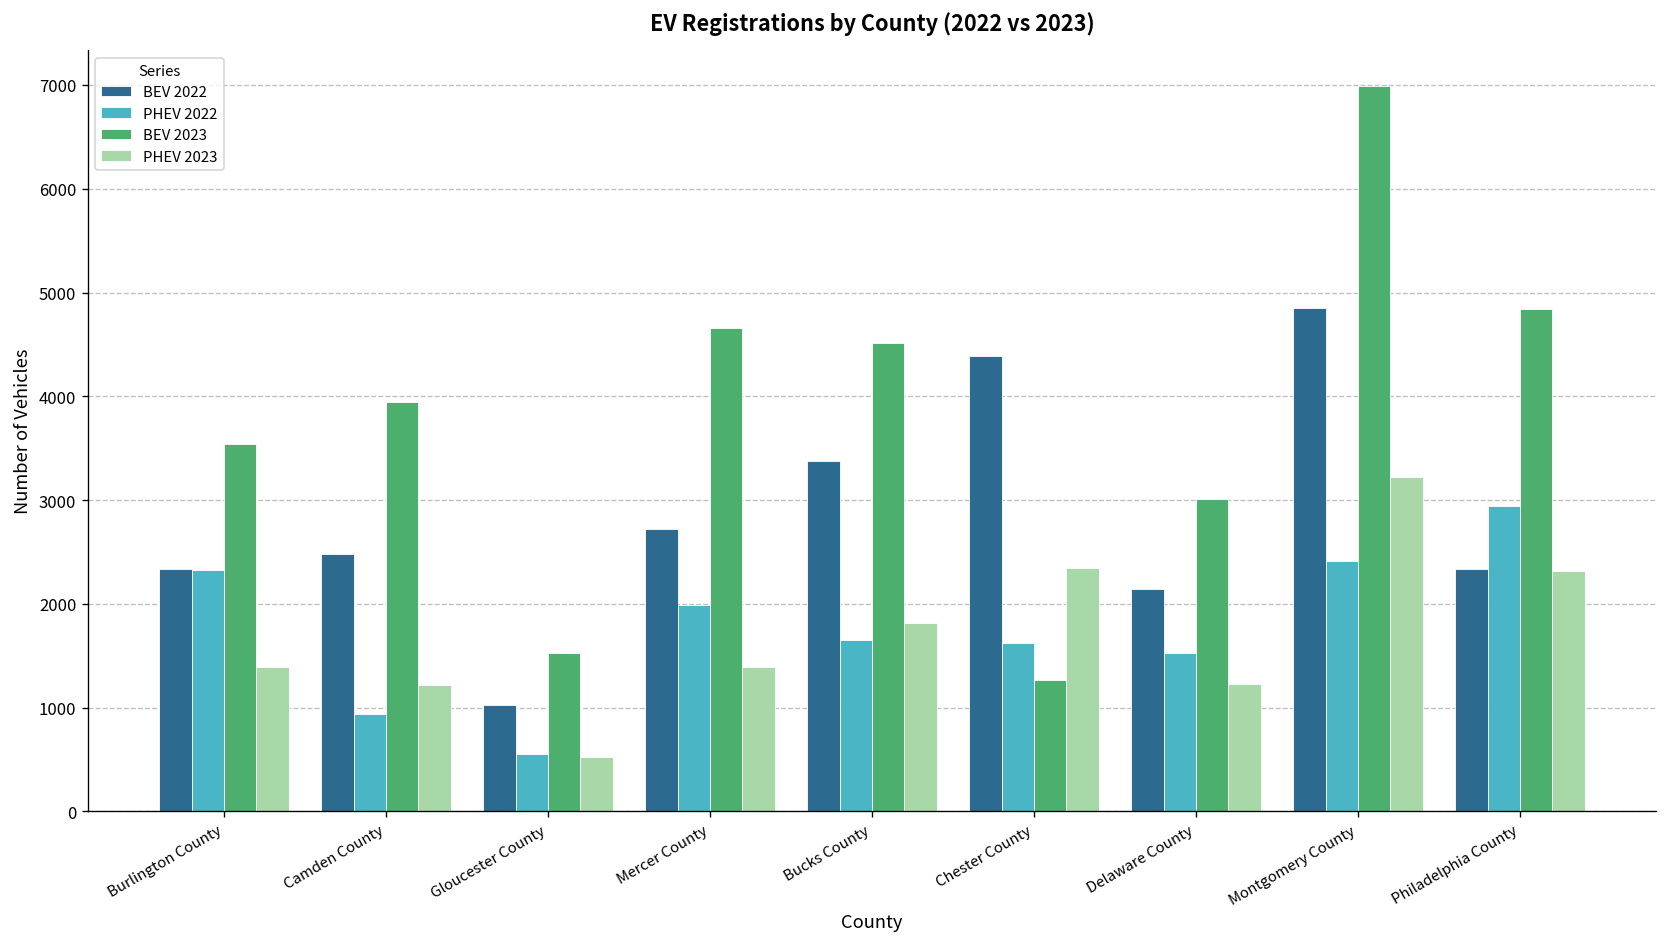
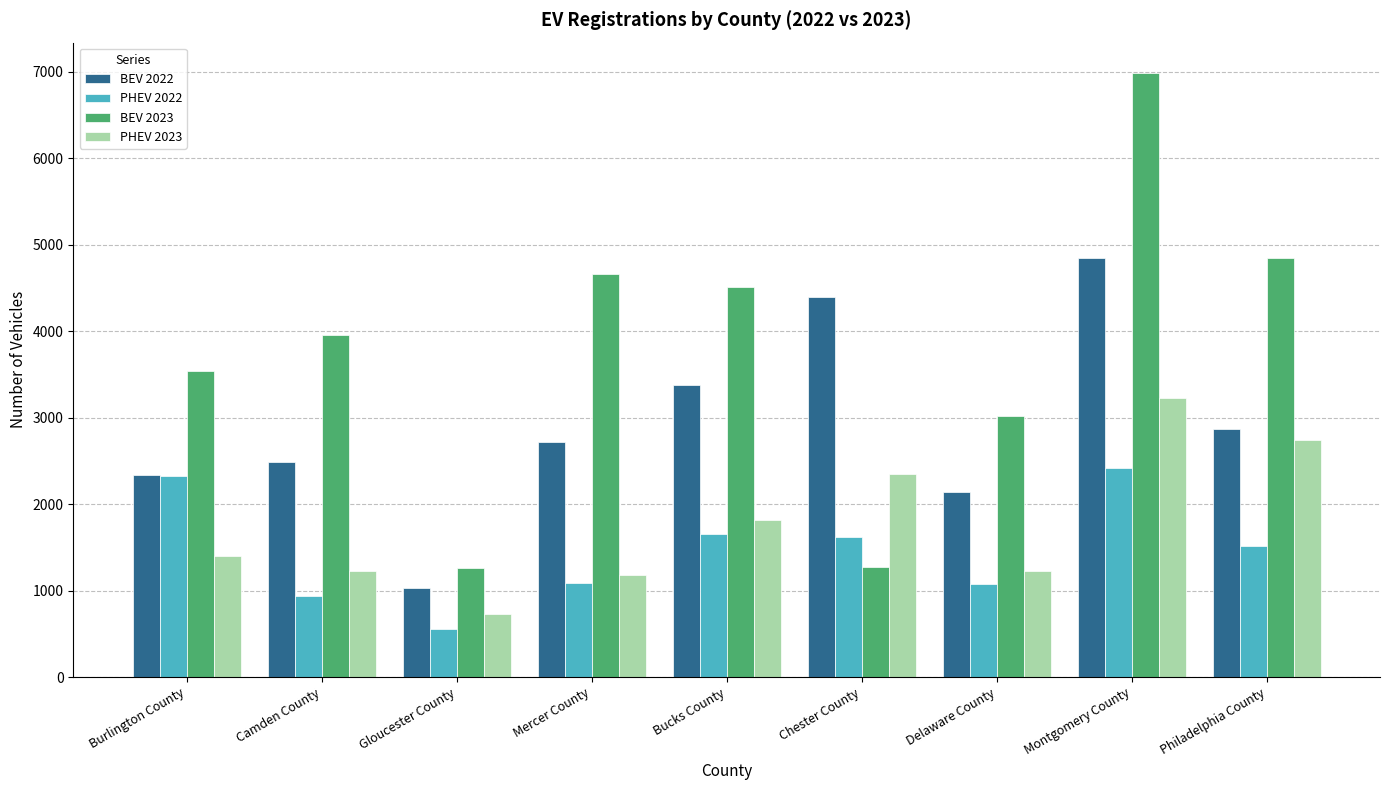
BEV 2023, Gloucester County: 1500 -> 1300
PHEV 2023, Gloucester County: 500 -> 700
PHEV 2022, Mercer County: 2000 -> 1100
PHEV 2023, Mercer County: 1400 -> 1200
PHEV 2022, Delaware County: 1500 -> 1100
BEV 2022, Philadelphia County: 2300 -> 2900
PHEV 2022, Philadelphia County: 2900 -> 1500
PHEV 2023, Philadelphia County: 2300 -> 2700
